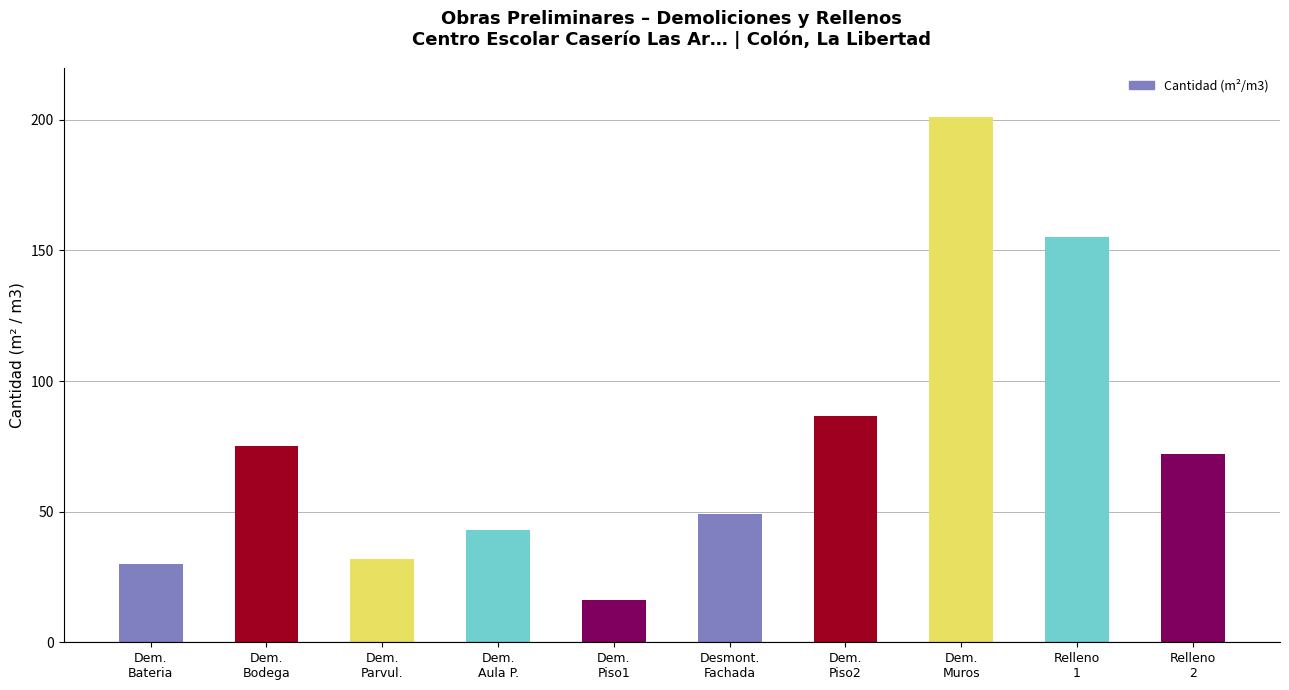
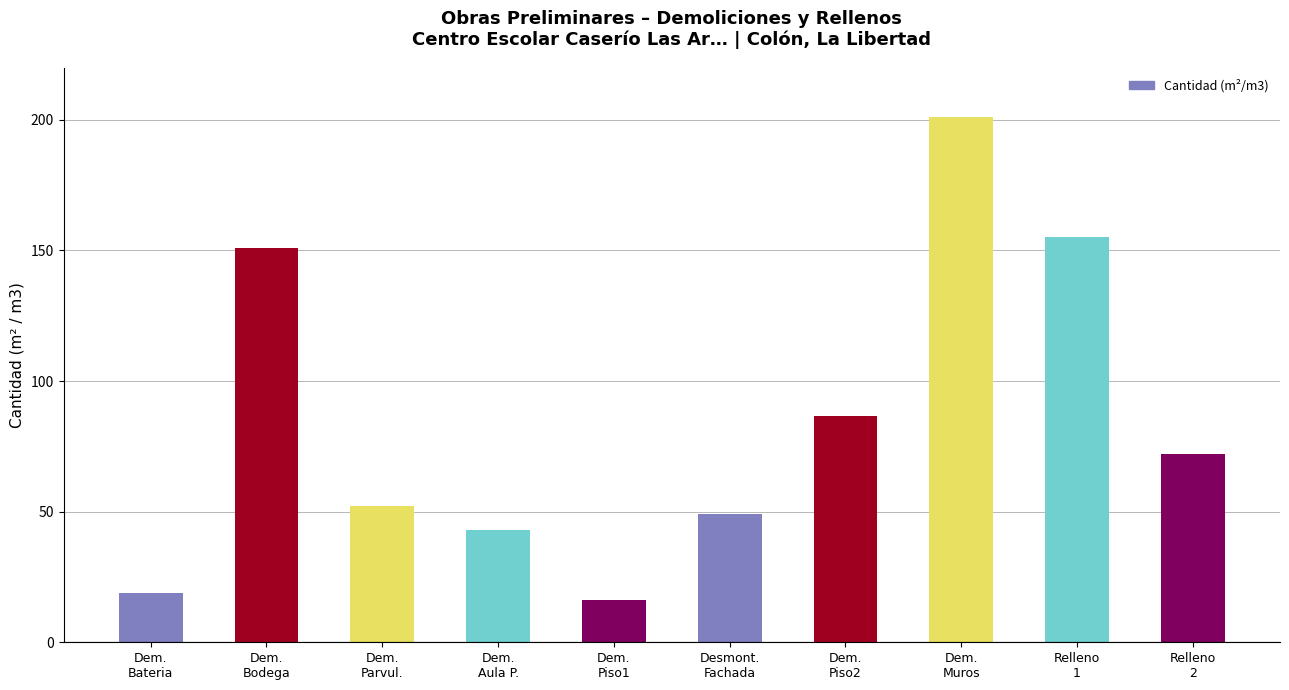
Dem. Bateria: 30 -> 19
Dem. Bodega: 75 -> 151
Dem. Parvul.: 32 -> 52
